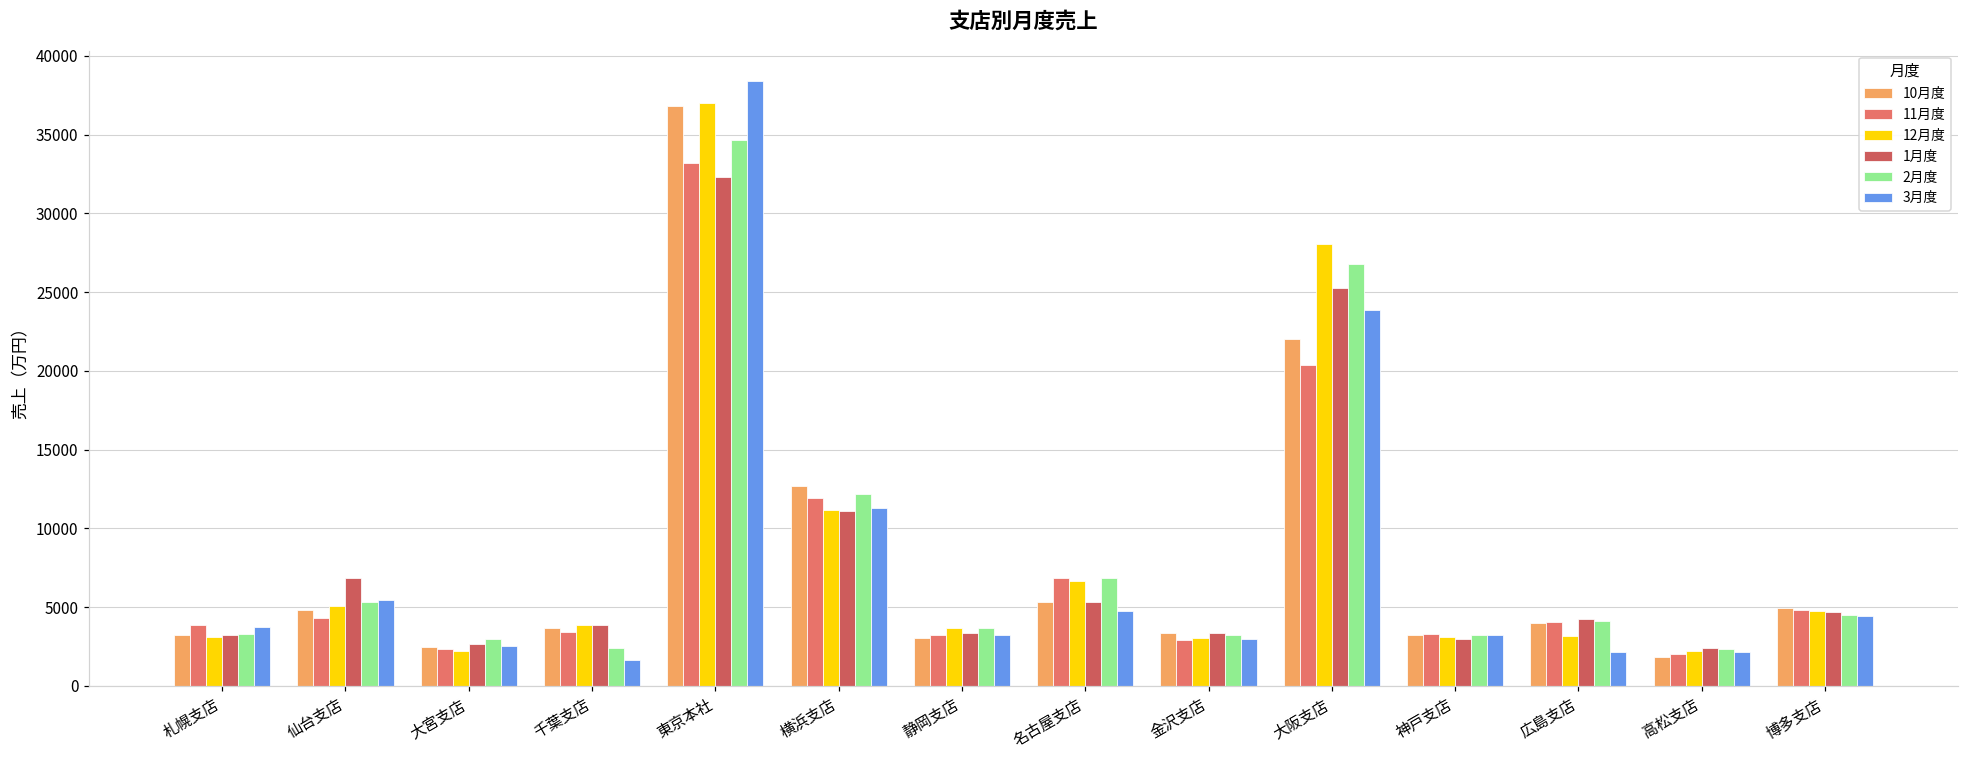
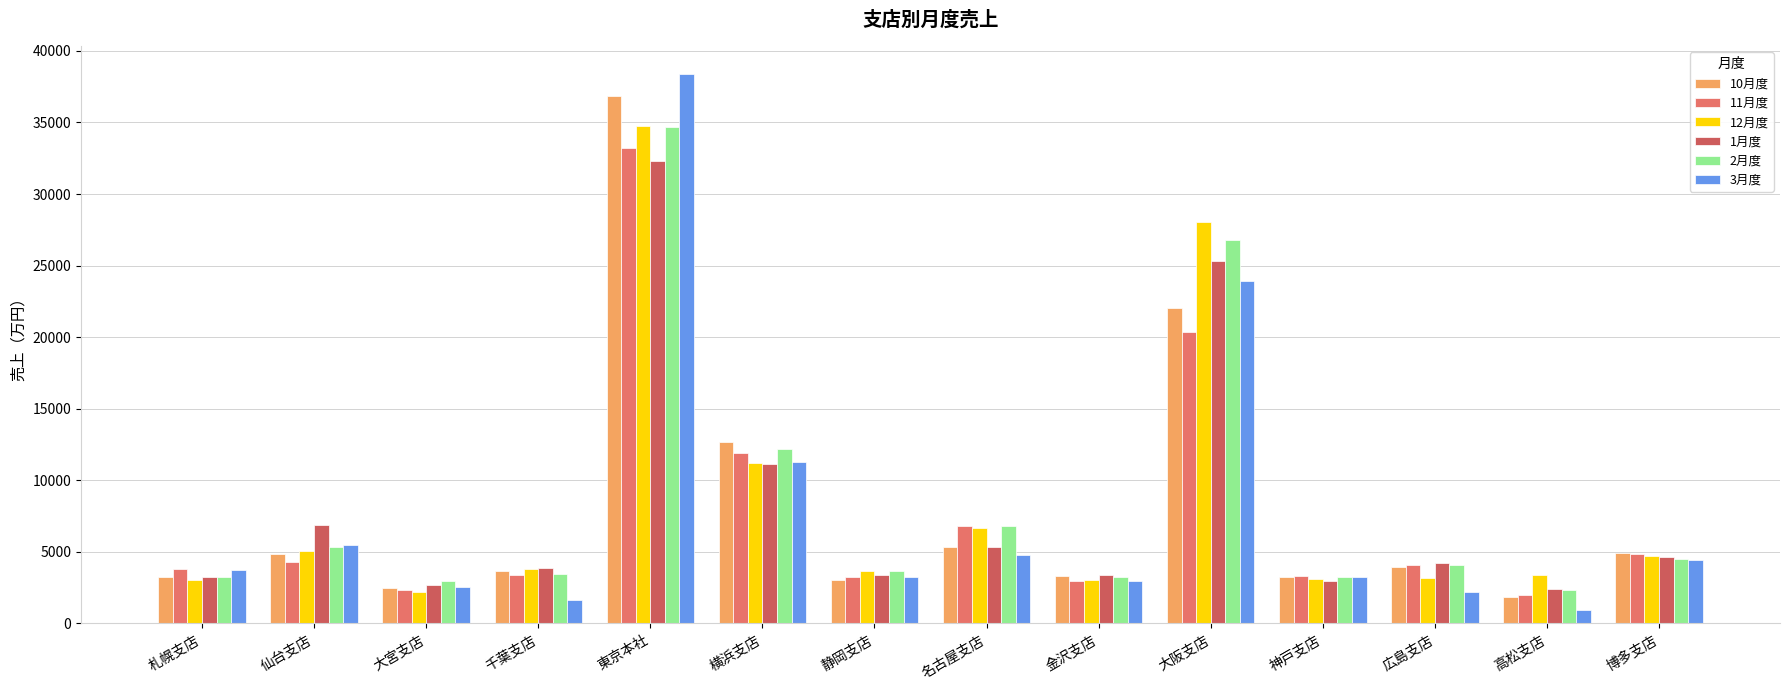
2月度, 千葉支店: 2400 -> 3400
12月度, 東京本社: 37000 -> 34800
12月度, 高松支店: 2200 -> 3400
3月度, 高松支店: 2200 -> 900
